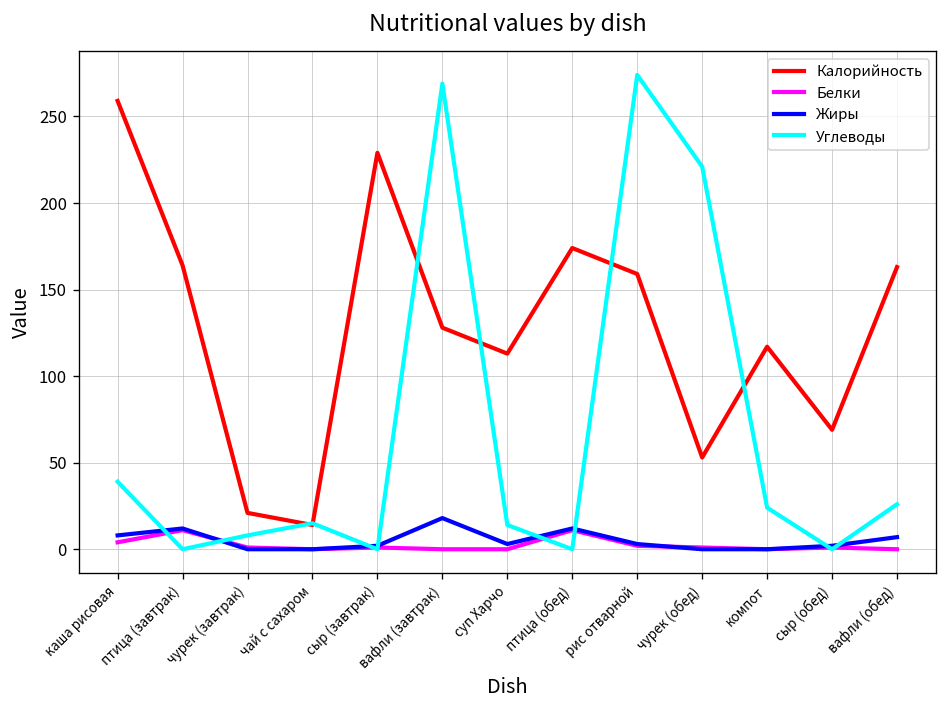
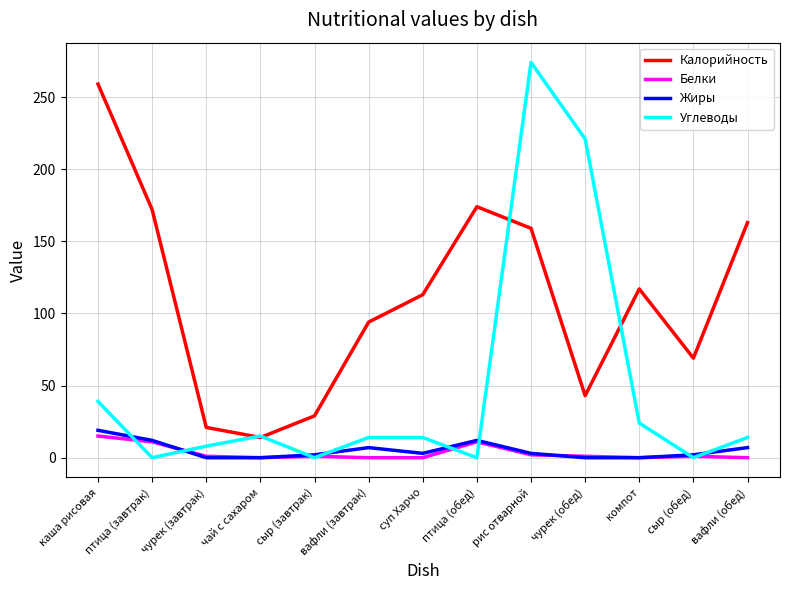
Белки, каша рисовая: 4 -> 15
Жиры, каша рисовая: 8 -> 19
Калорийность, птица (завтрак): 164 -> 172
Калорийность, сыр (завтрак): 229 -> 29
Калорийность, вафли (завтрак): 128 -> 94
Жиры, вафли (завтрак): 18 -> 7
Углеводы, вафли (завтрак): 269 -> 14
Калорийность, чурек (обед): 53 -> 43
Углеводы, вафли (обед): 26 -> 14
